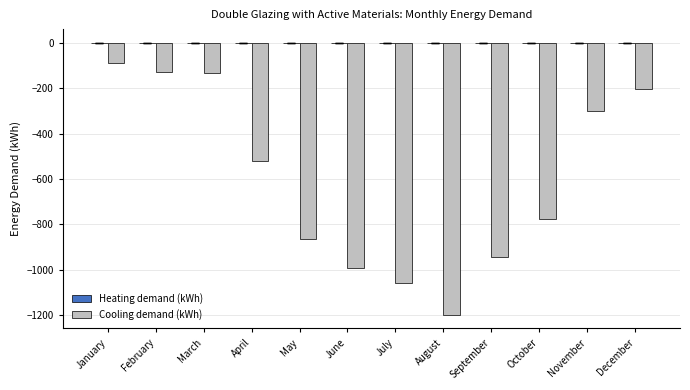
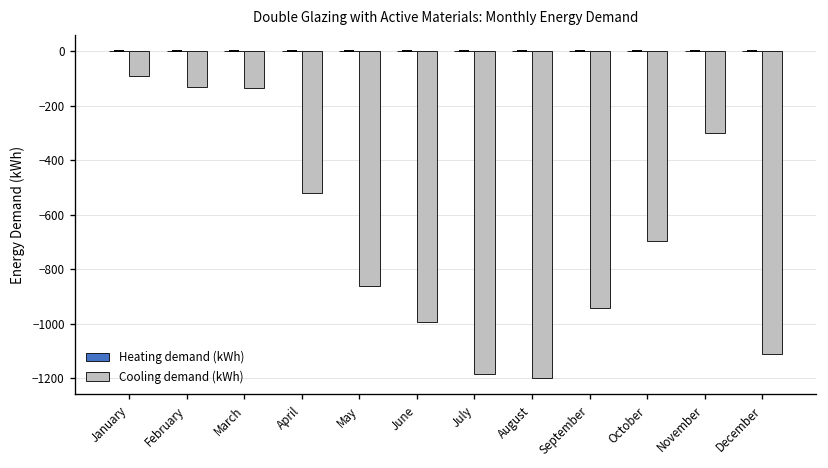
Cooling demand (kWh), July: -1060 -> -1180
Cooling demand (kWh), October: -780 -> -700
Cooling demand (kWh), December: -200 -> -1110
